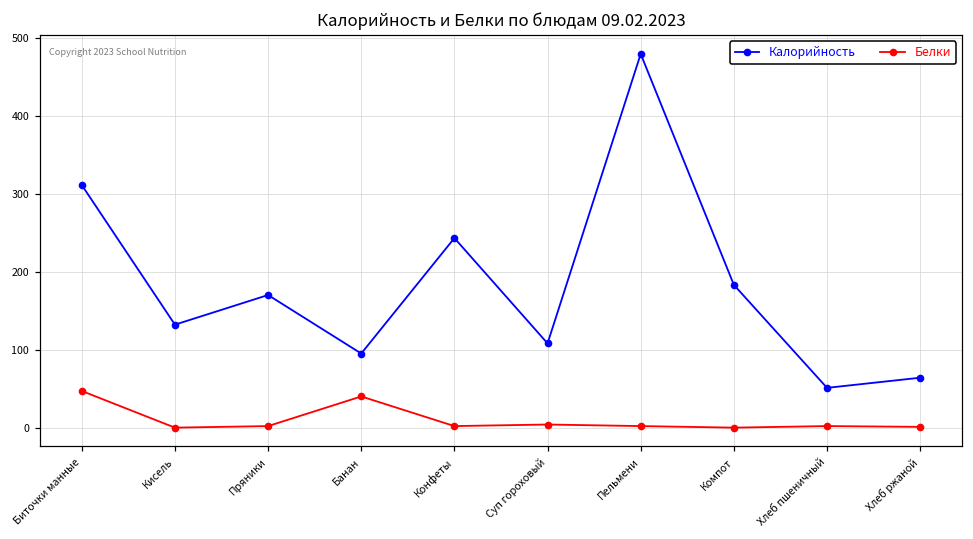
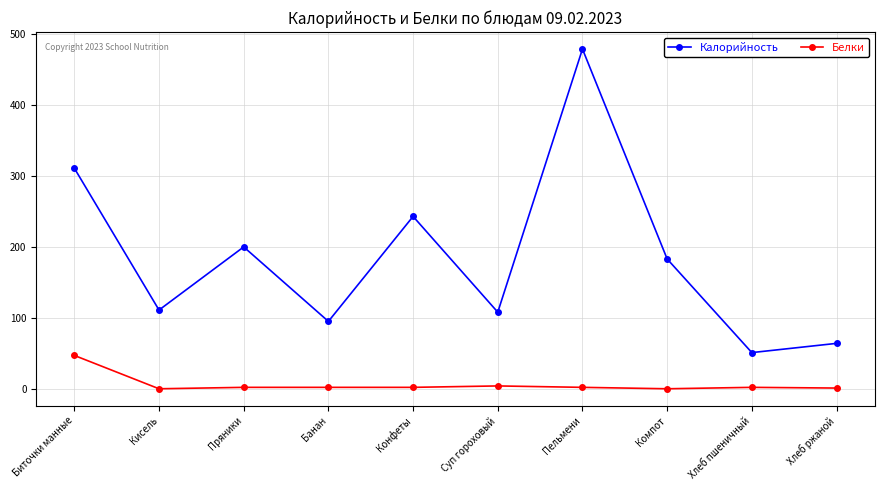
Калорийность, Кисель: 130 -> 110
Калорийность, Пряники: 170 -> 200
Белки, Банан: 40 -> 0
